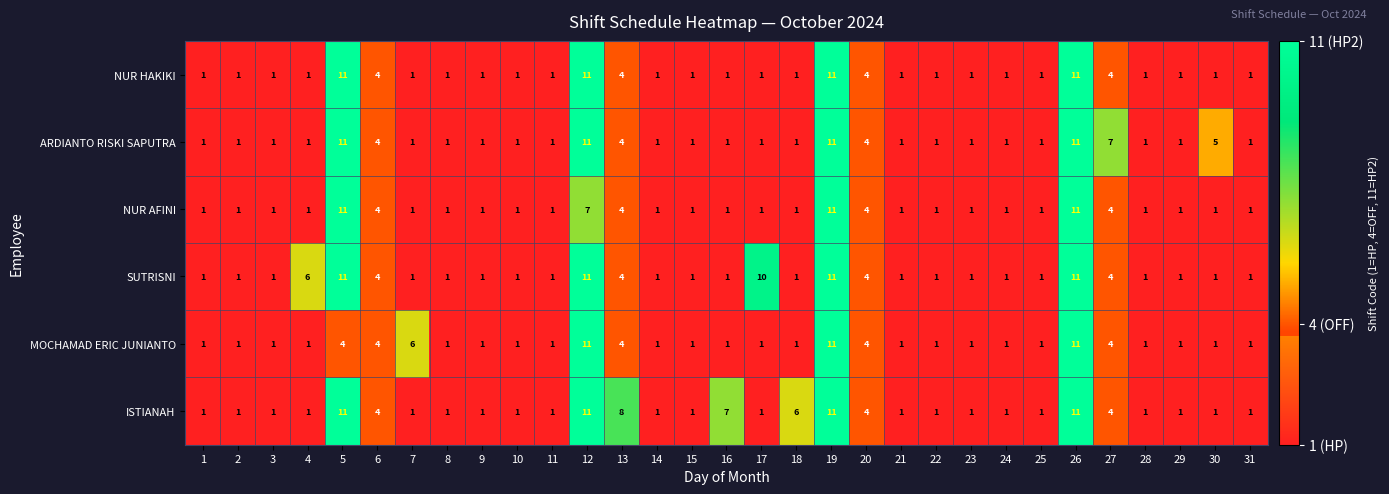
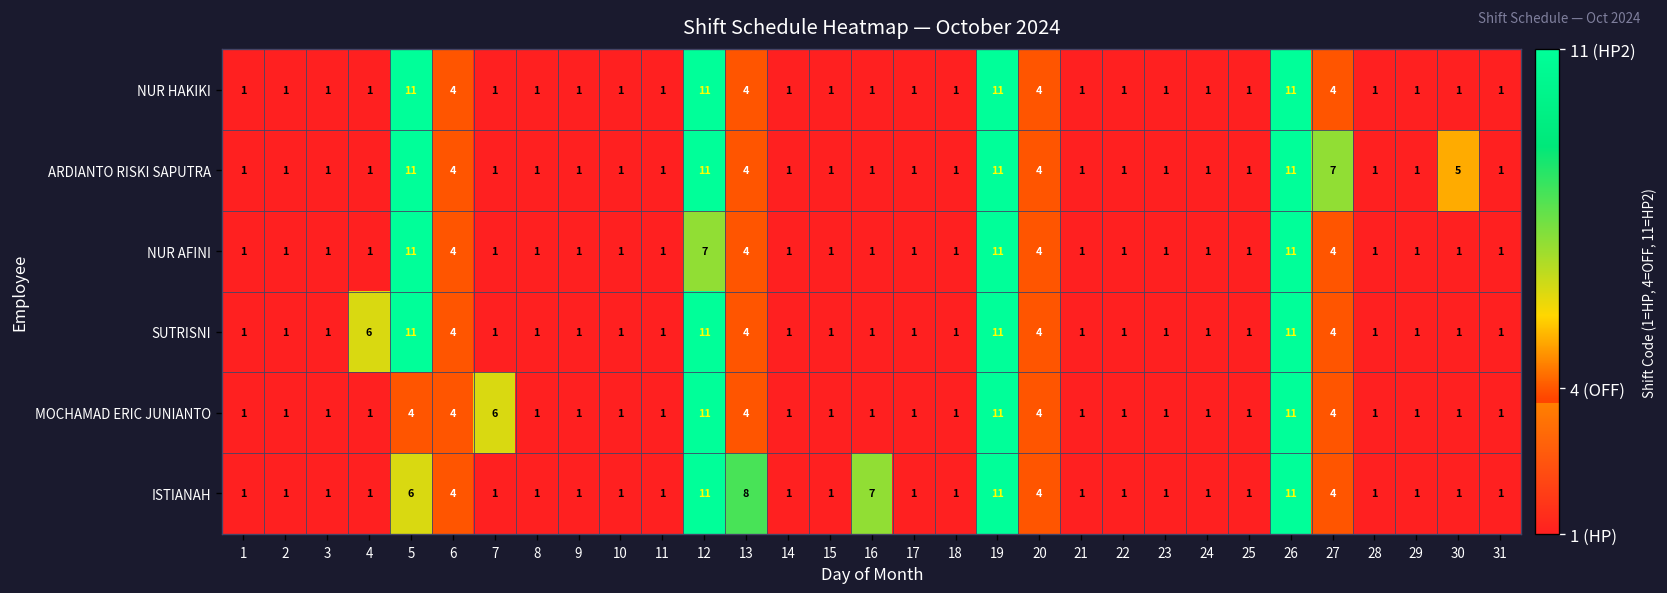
SUTRISNI, 17: 10 -> 1
ISTIANAH, 5: 11 -> 6
ISTIANAH, 18: 6 -> 1
